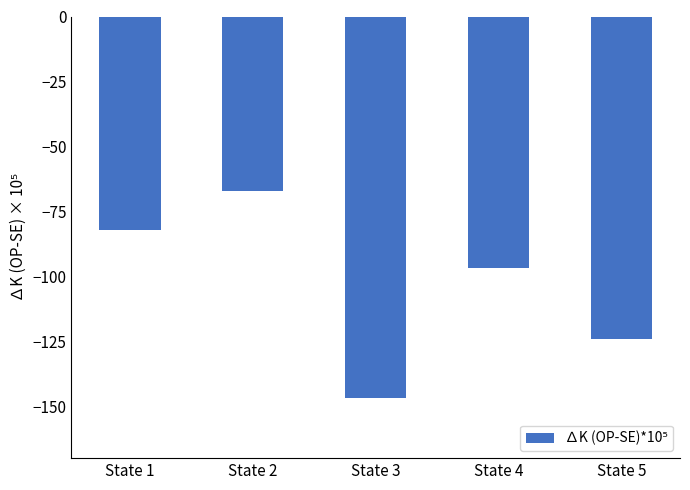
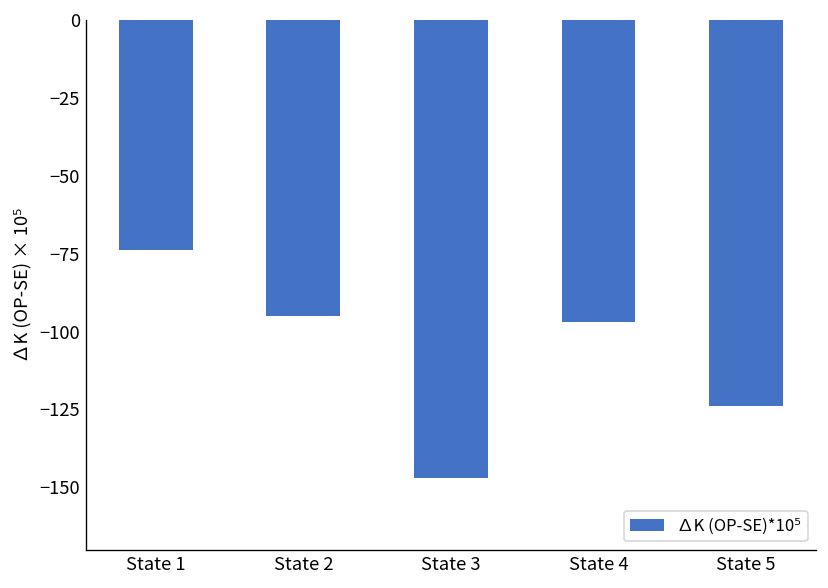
State 1: -82 -> -74
State 2: -67 -> -95
